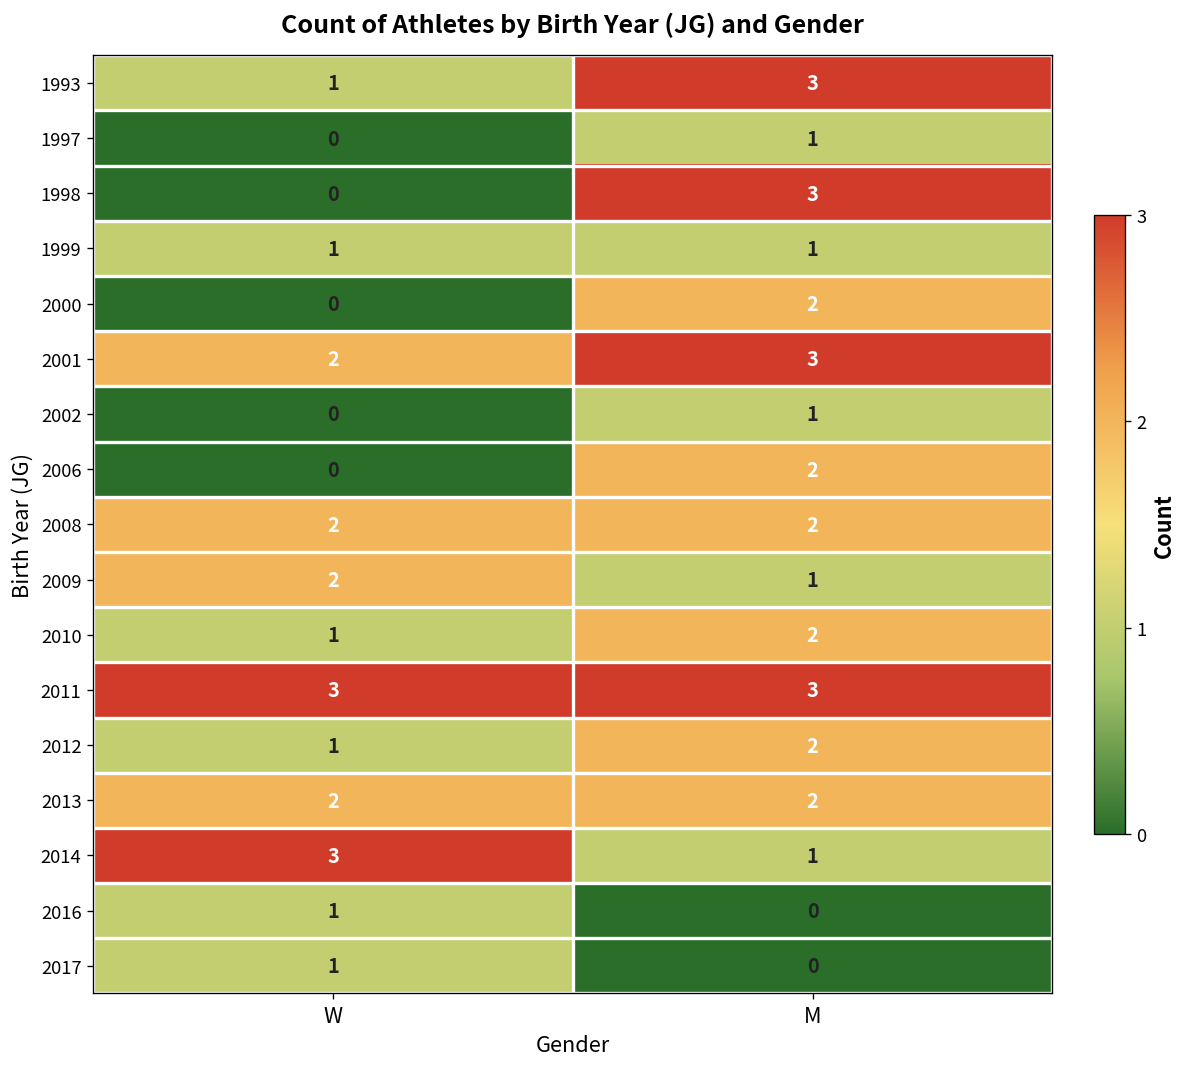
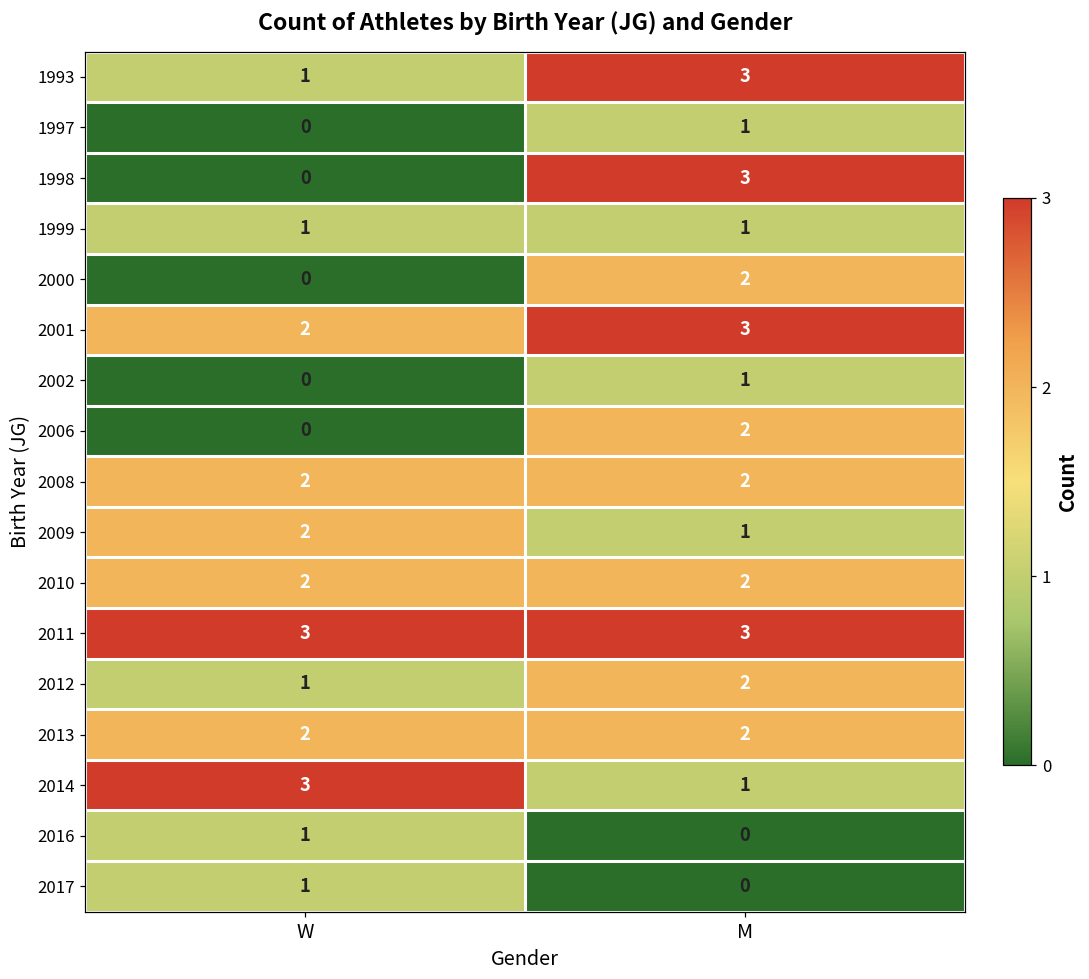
2010, W: 1 -> 2
